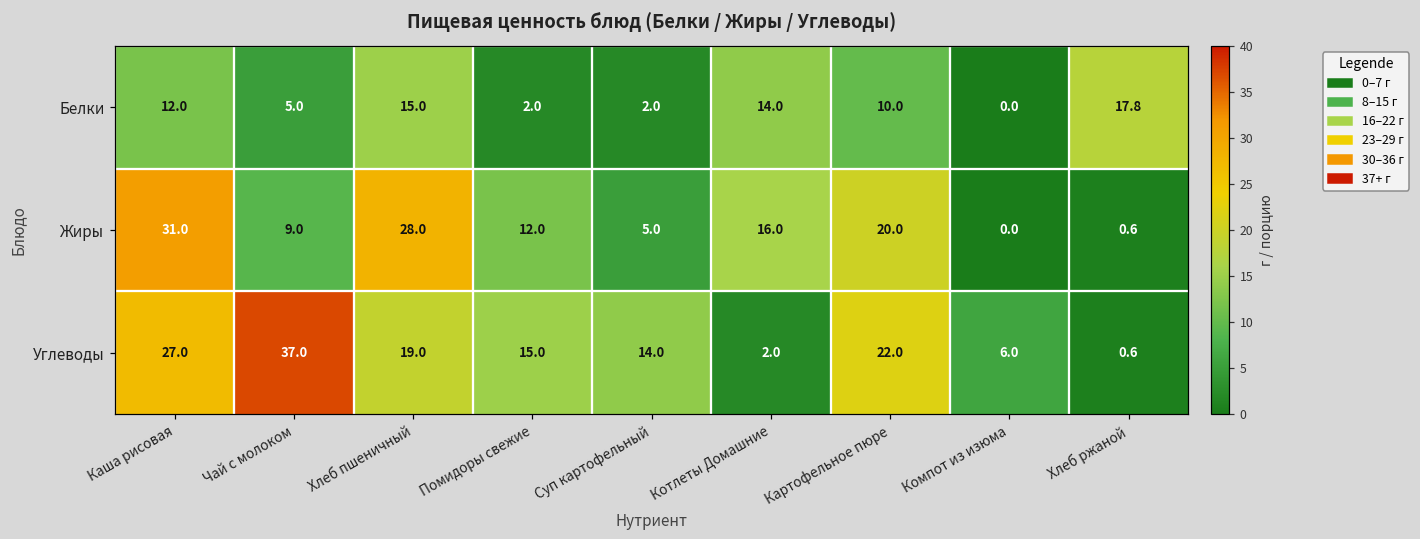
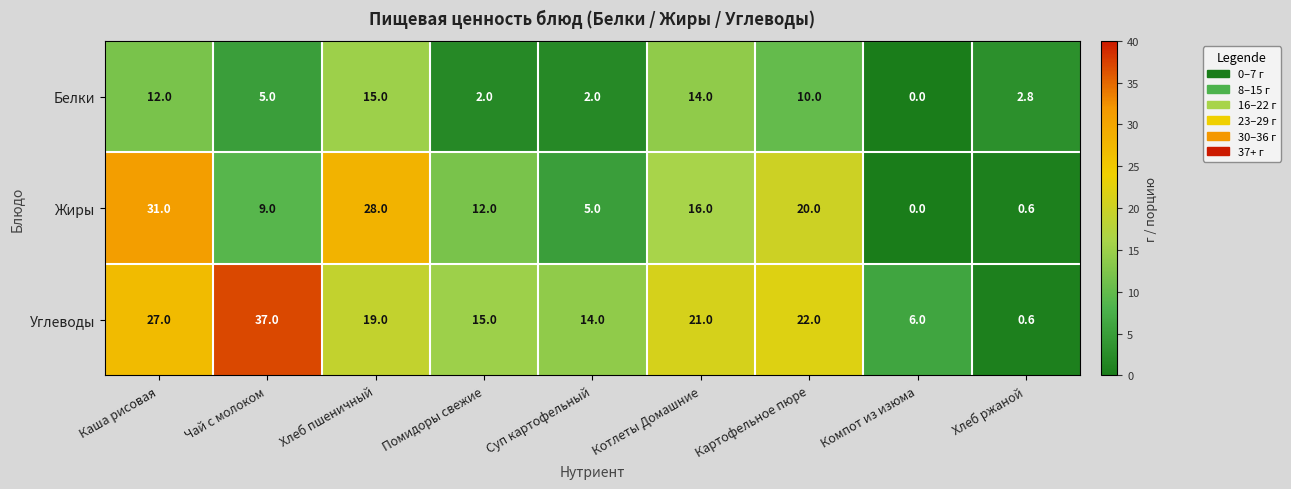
Белки, Хлеб ржаной: 17.8 -> 2.8
Углеводы, Котлеты Домашние: 2.0 -> 21.0
